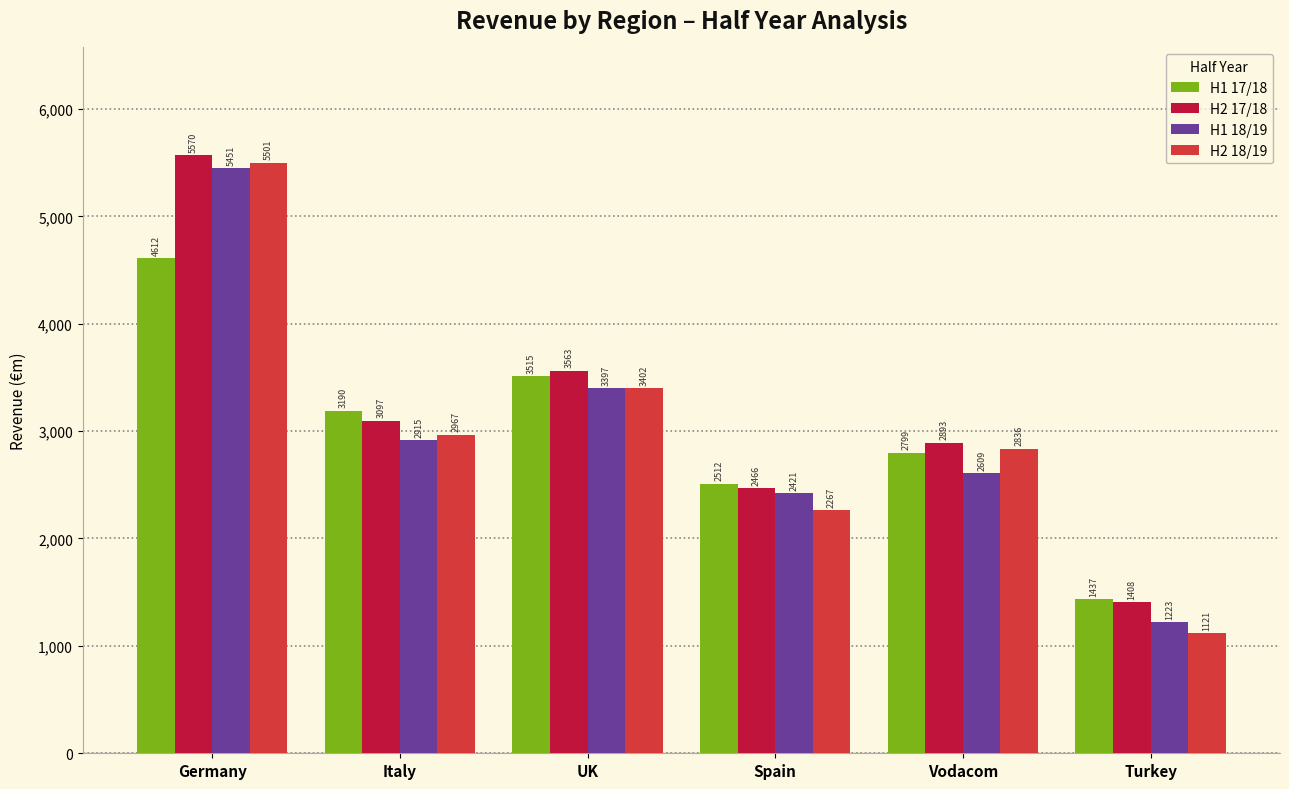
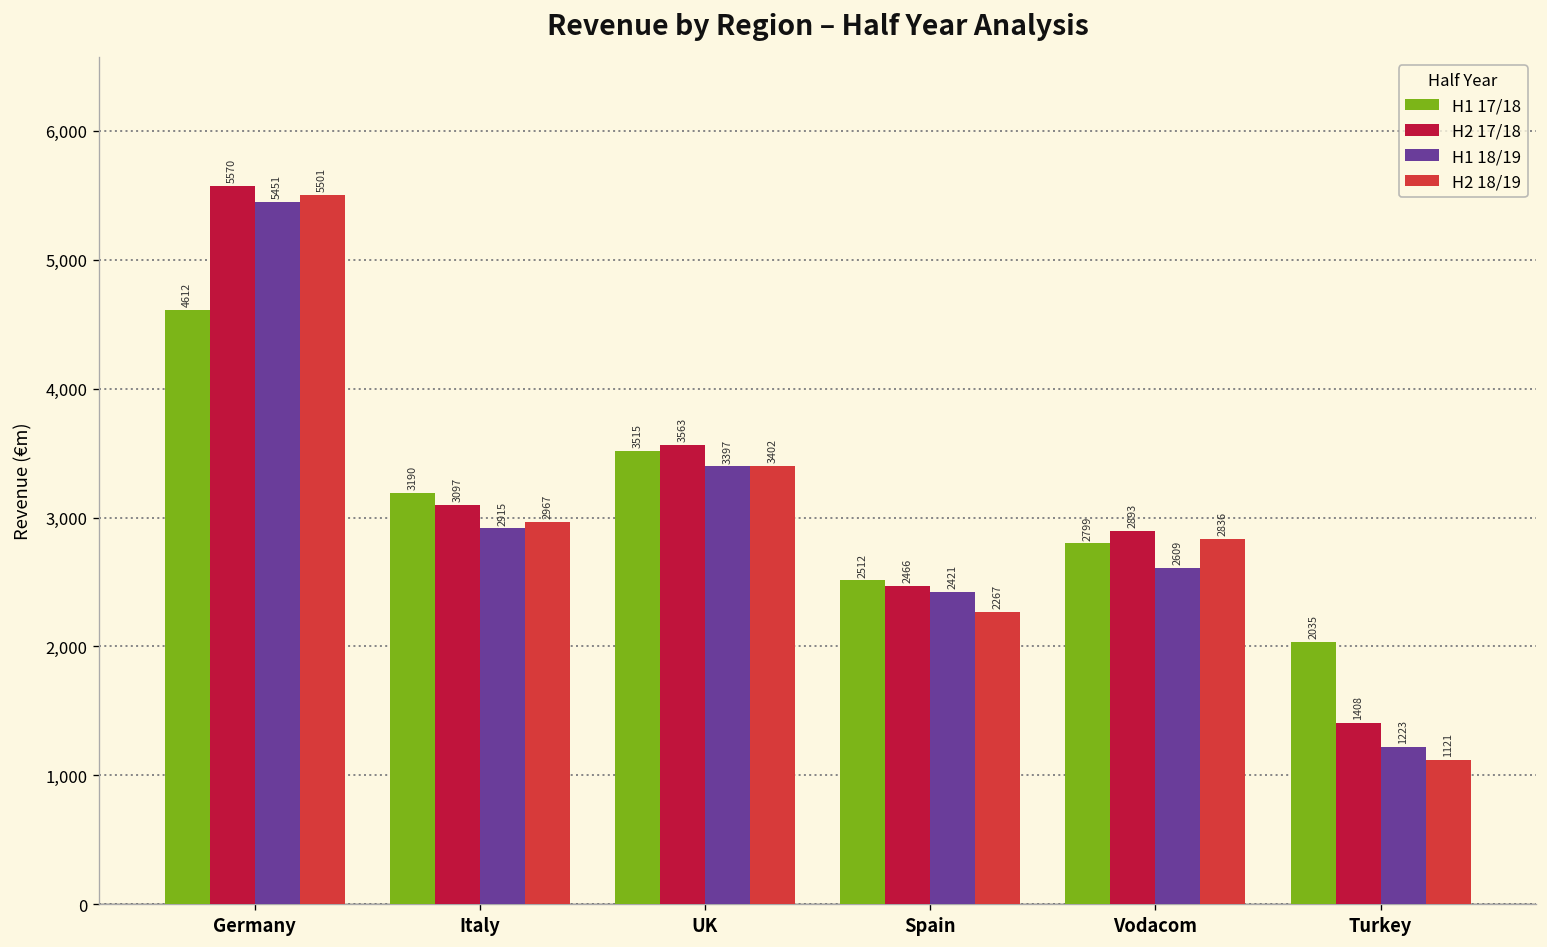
H1 17/18, Turkey: 1437 -> 2035
